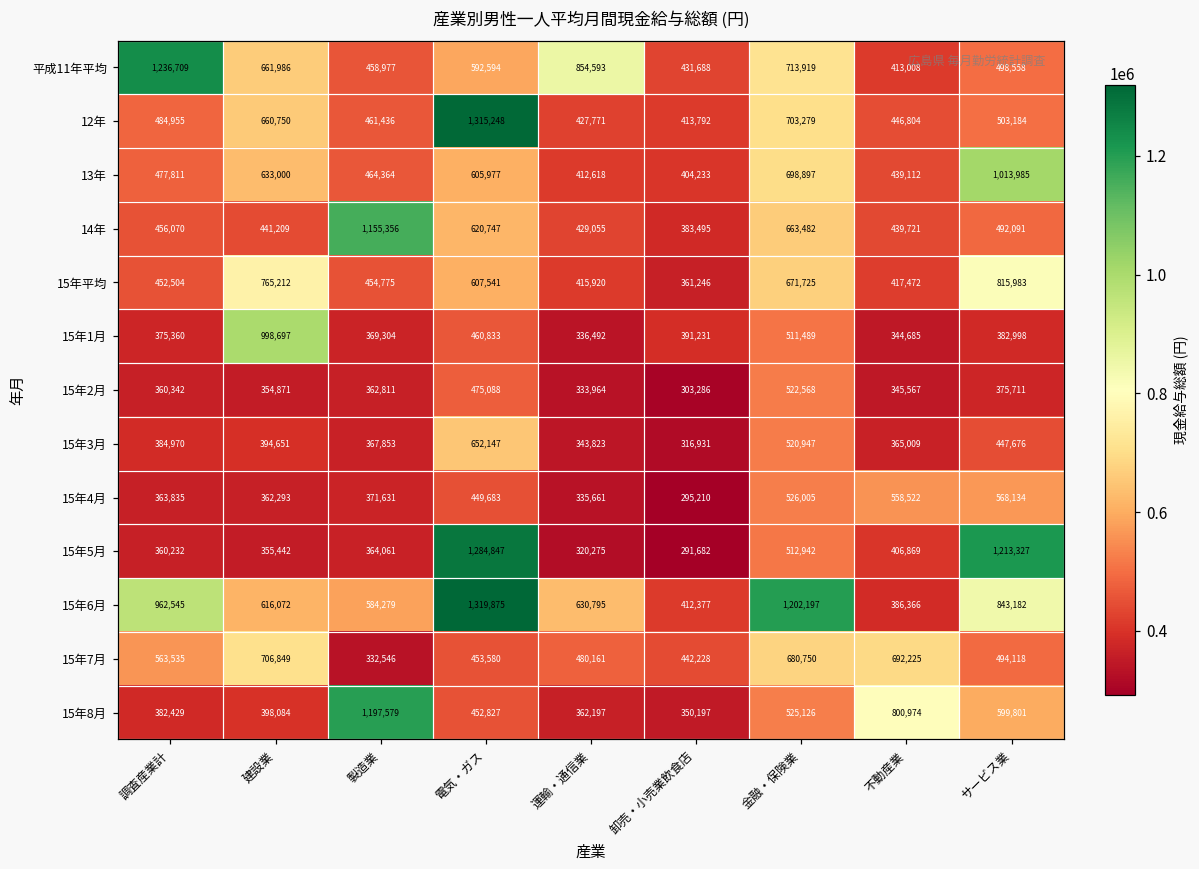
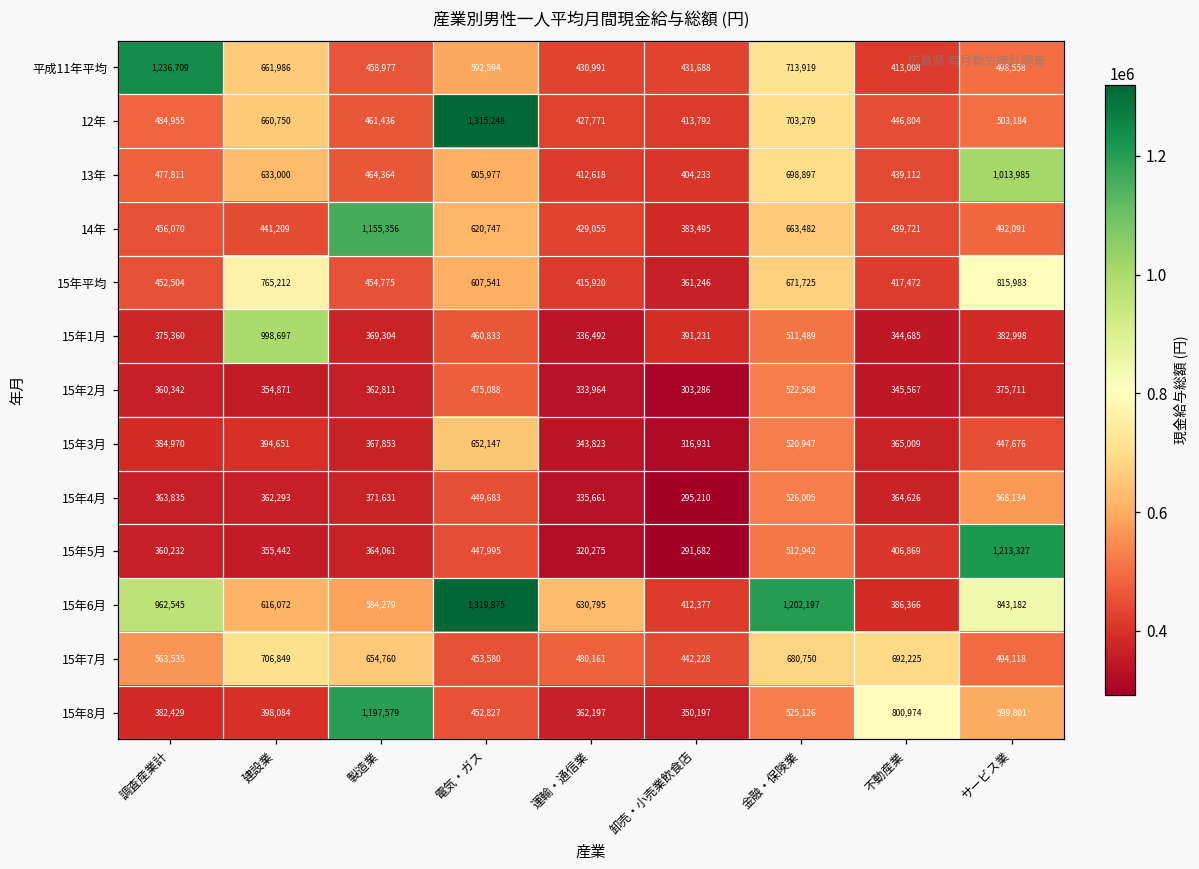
平成11年平均, 運輸・通信業: 854,593 -> 430,991
15年4月, 不動産業: 558,522 -> 364,626
15年5月, 電気・ガス: 1,284,847 -> 447,995
15年7月, 製造業: 332,546 -> 654,760
